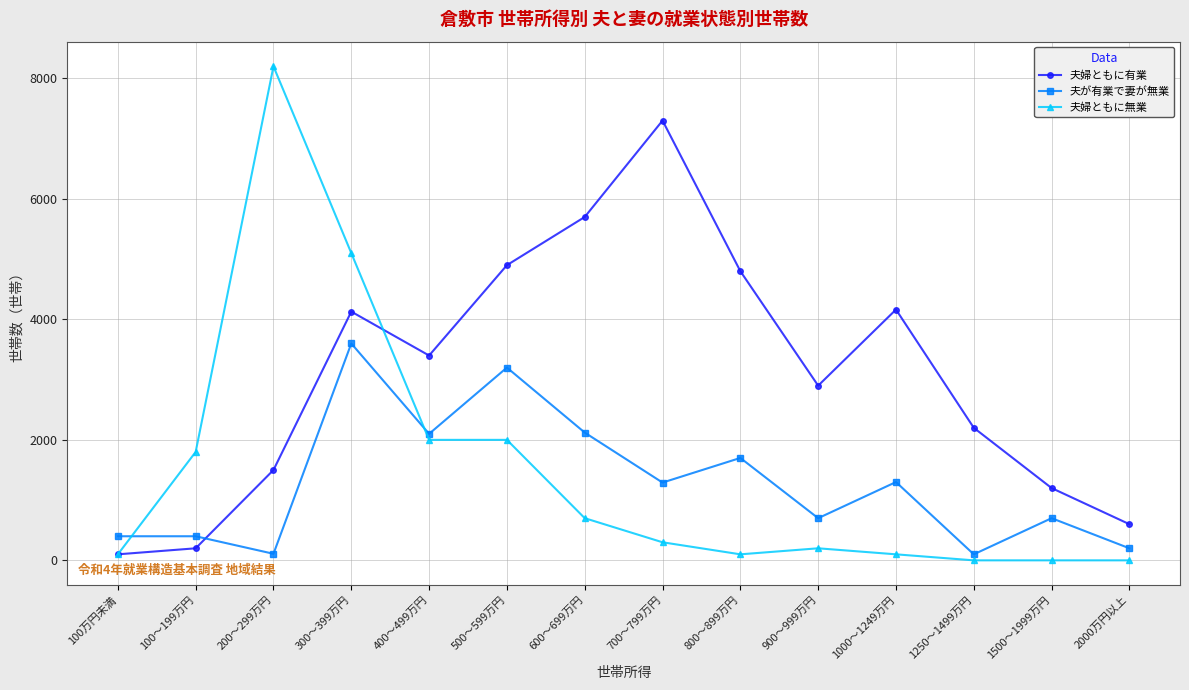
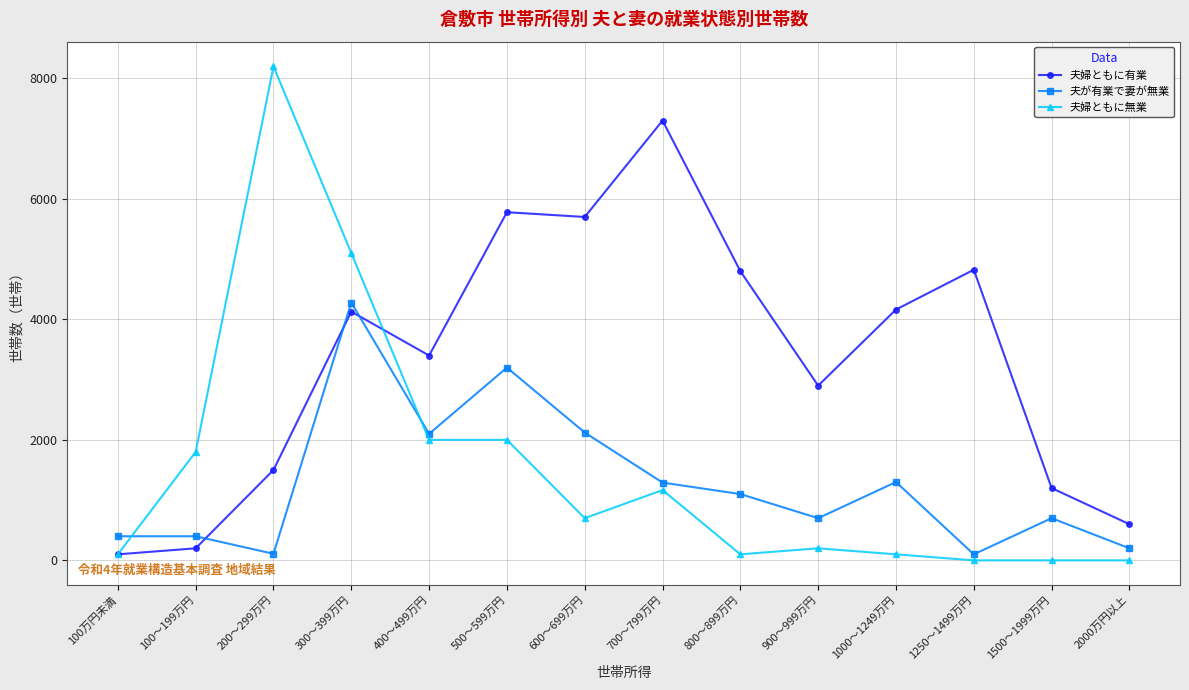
夫が有業で妻が無業, 300～399万円: 3600 -> 4300
夫婦ともに有業, 500～599万円: 4900 -> 5800
夫婦ともに無業, 700～799万円: 300 -> 1200
夫が有業で妻が無業, 800～899万円: 1700 -> 1100
夫婦ともに有業, 1250～1499万円: 2200 -> 4800
